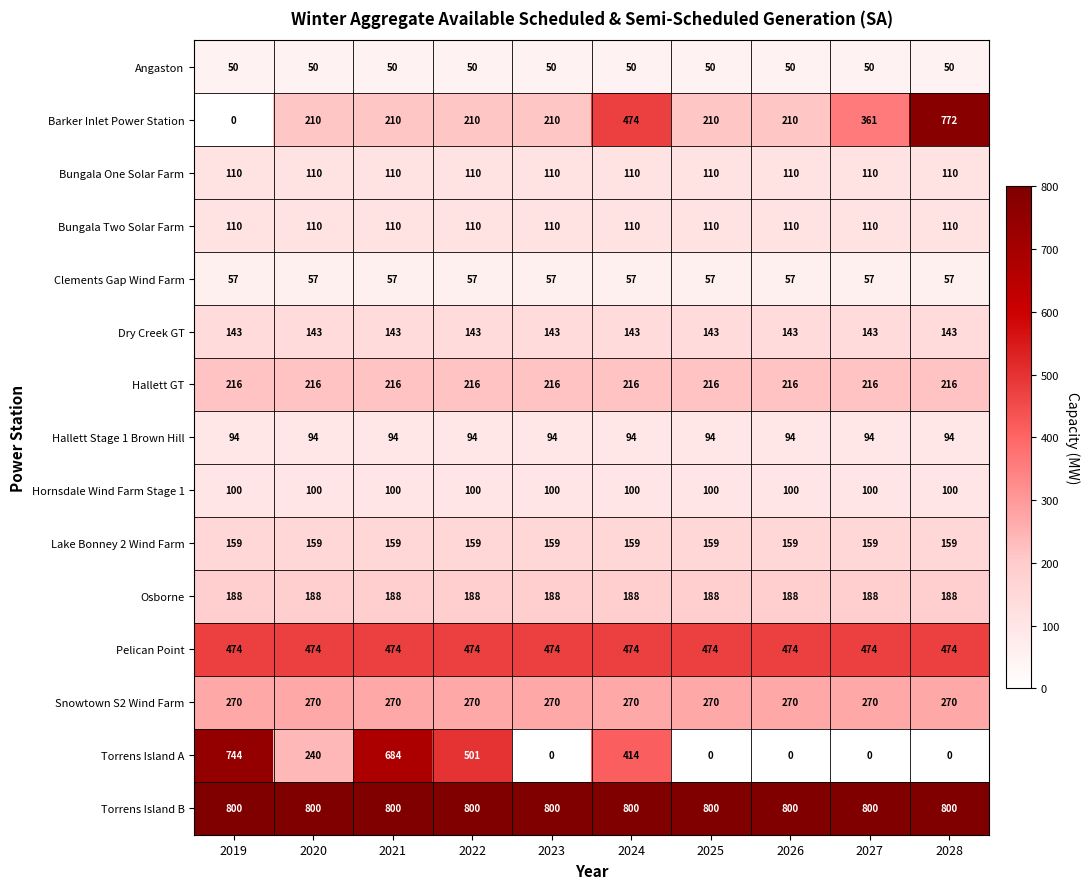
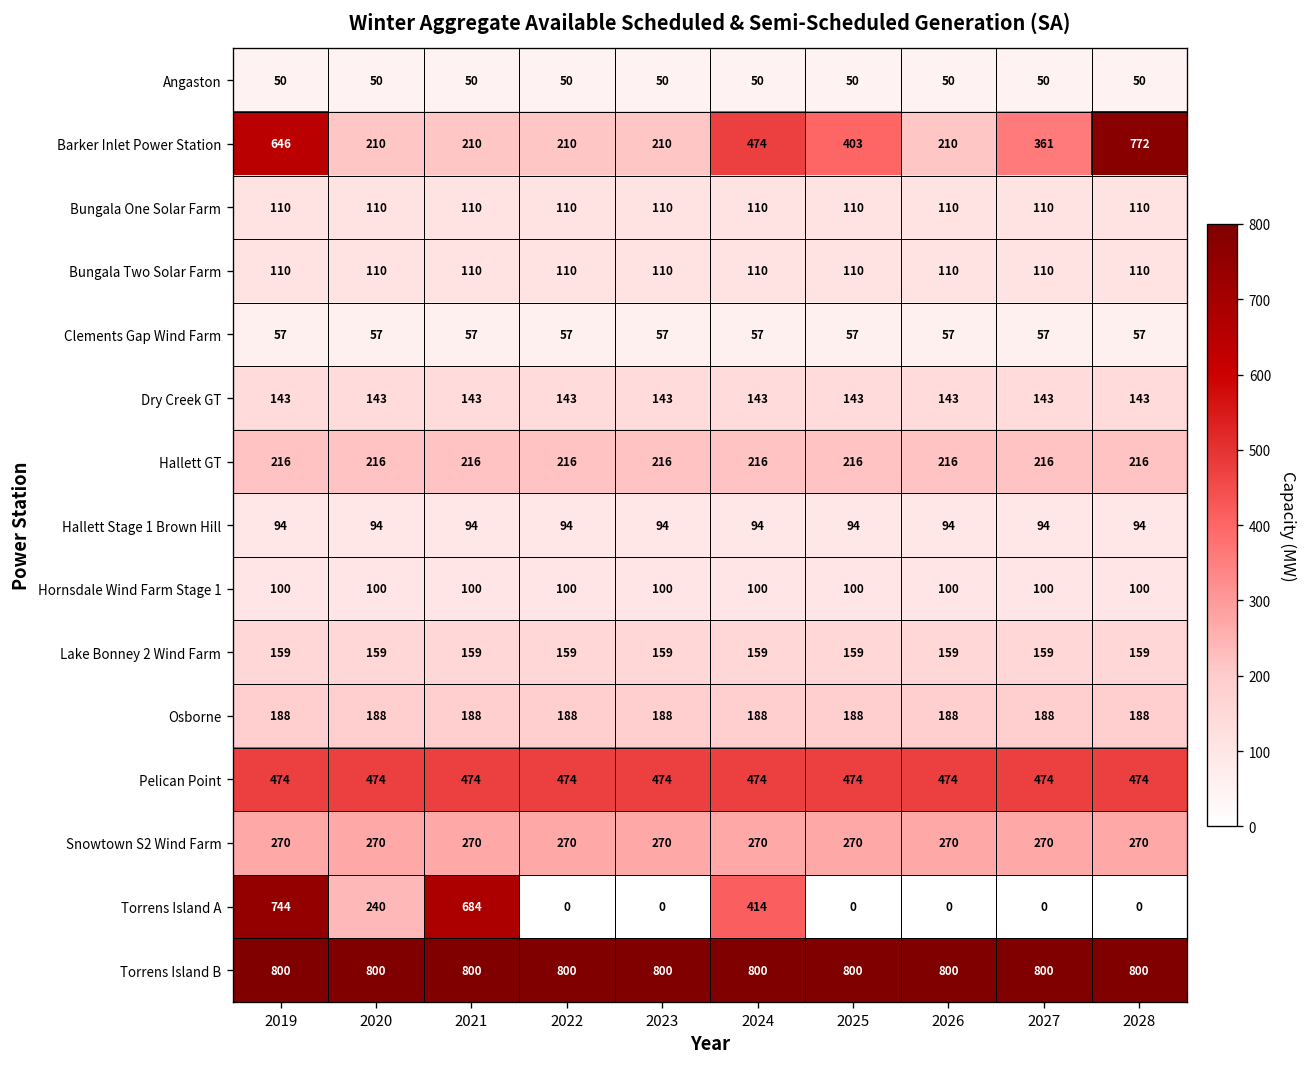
Barker Inlet Power Station, 2019: 0 -> 646
Barker Inlet Power Station, 2025: 210 -> 403
Torrens Island A, 2022: 501 -> 0
